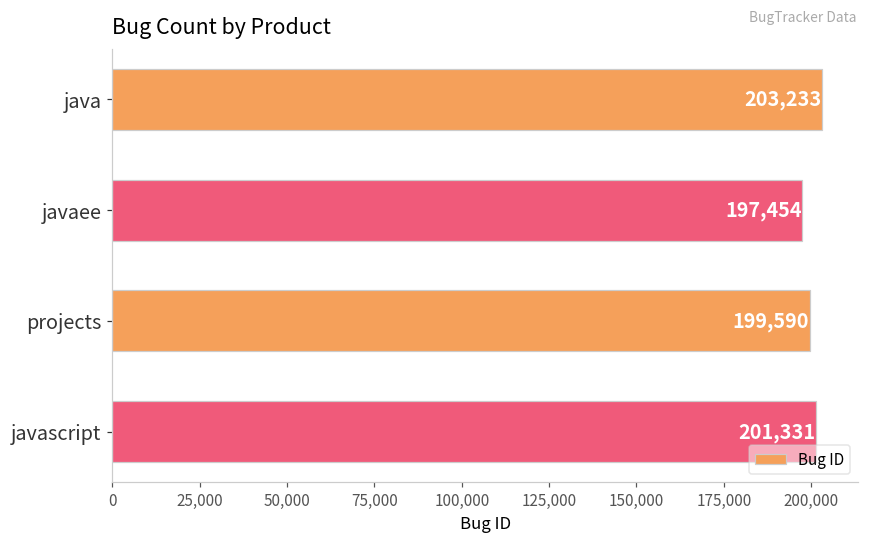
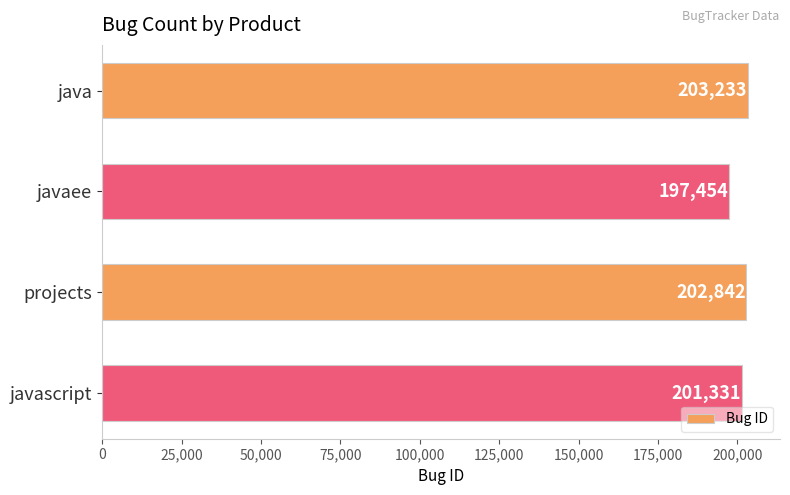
projects: 199,590 -> 202,842
